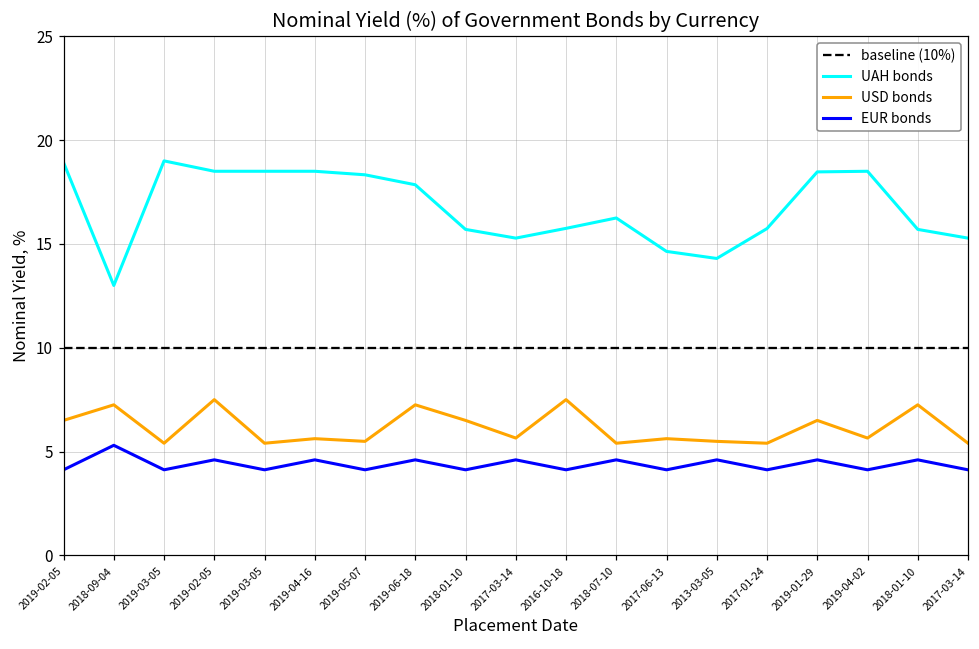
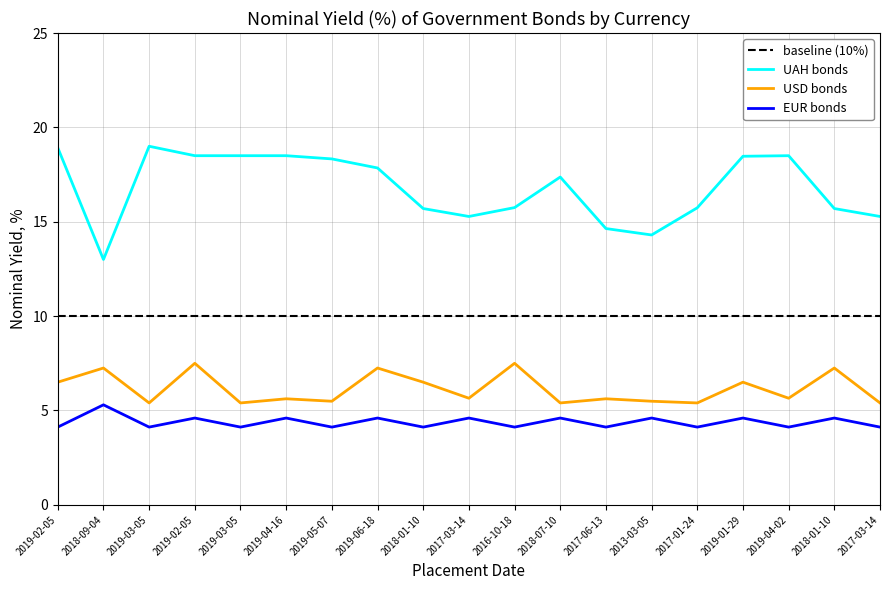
UAH bonds, 2018-07-10: 16.3 -> 17.4
